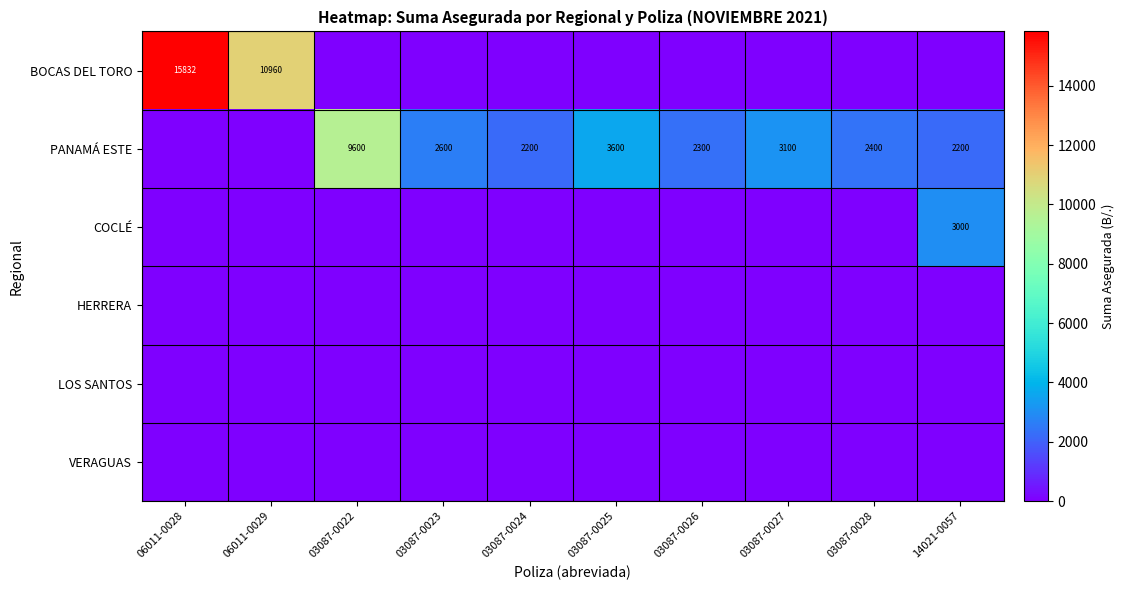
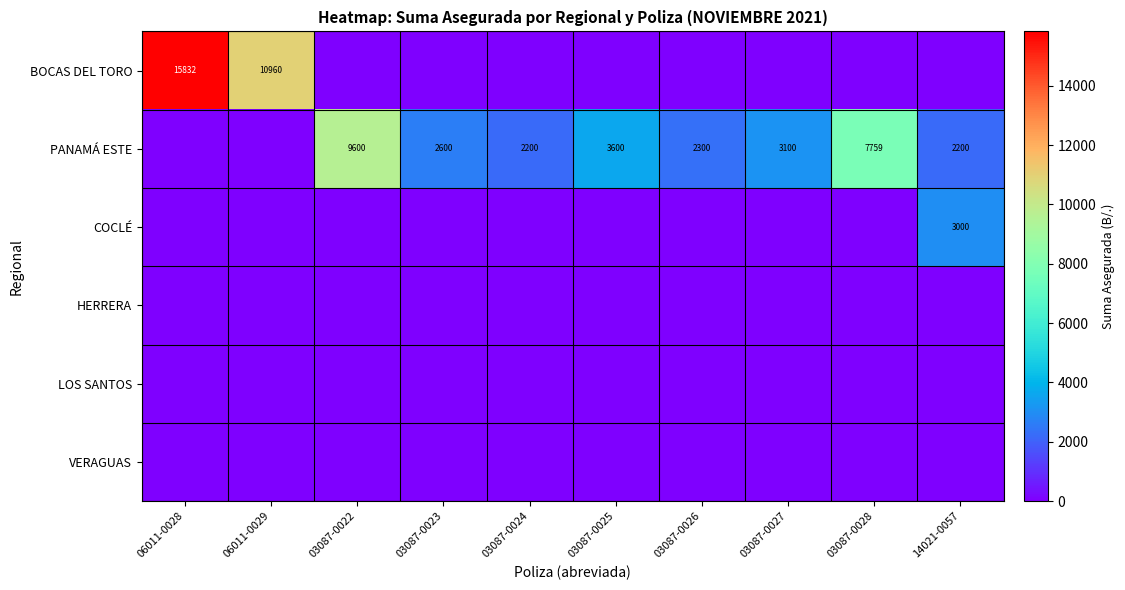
PANAMÁ ESTE, 03087-0028: 2400 -> 7759
